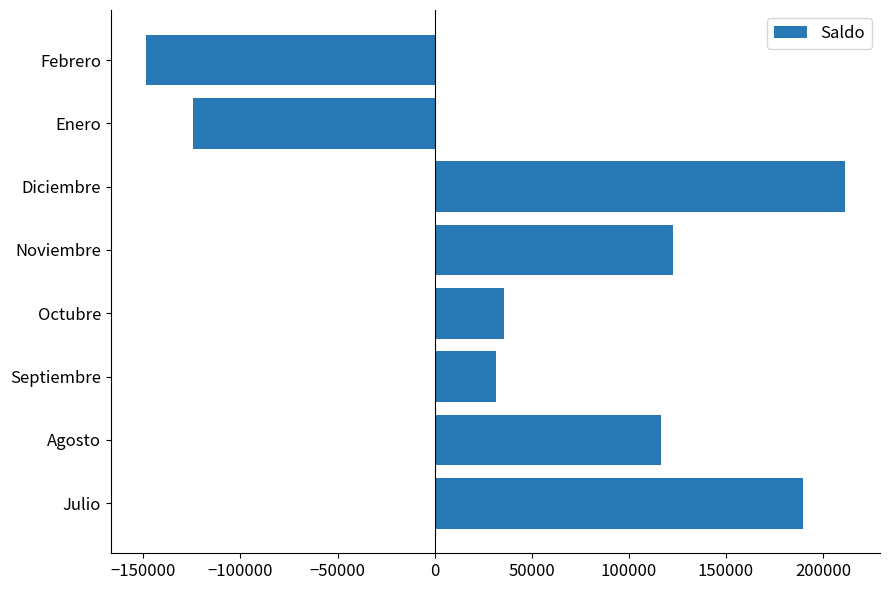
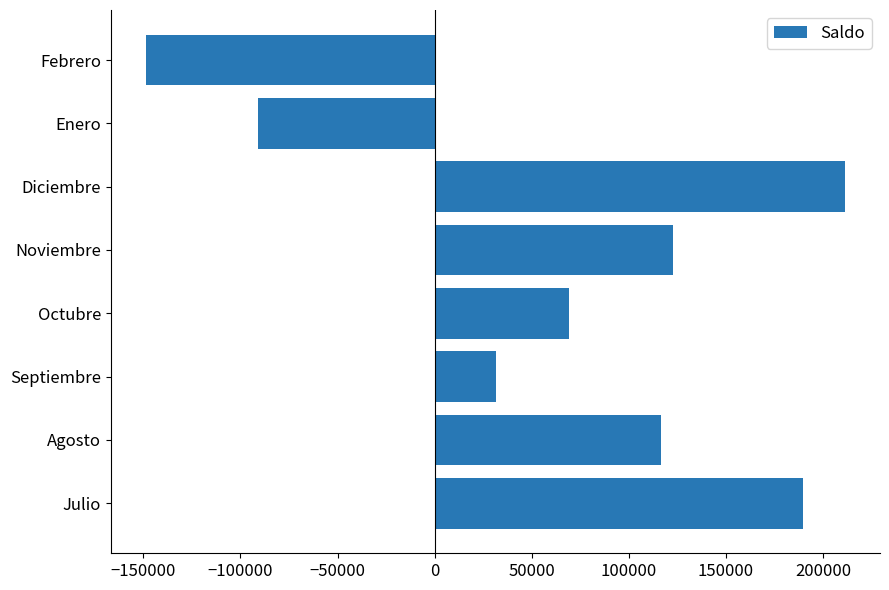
Enero: -124000 -> -91000
Octubre: 36000 -> 69000
